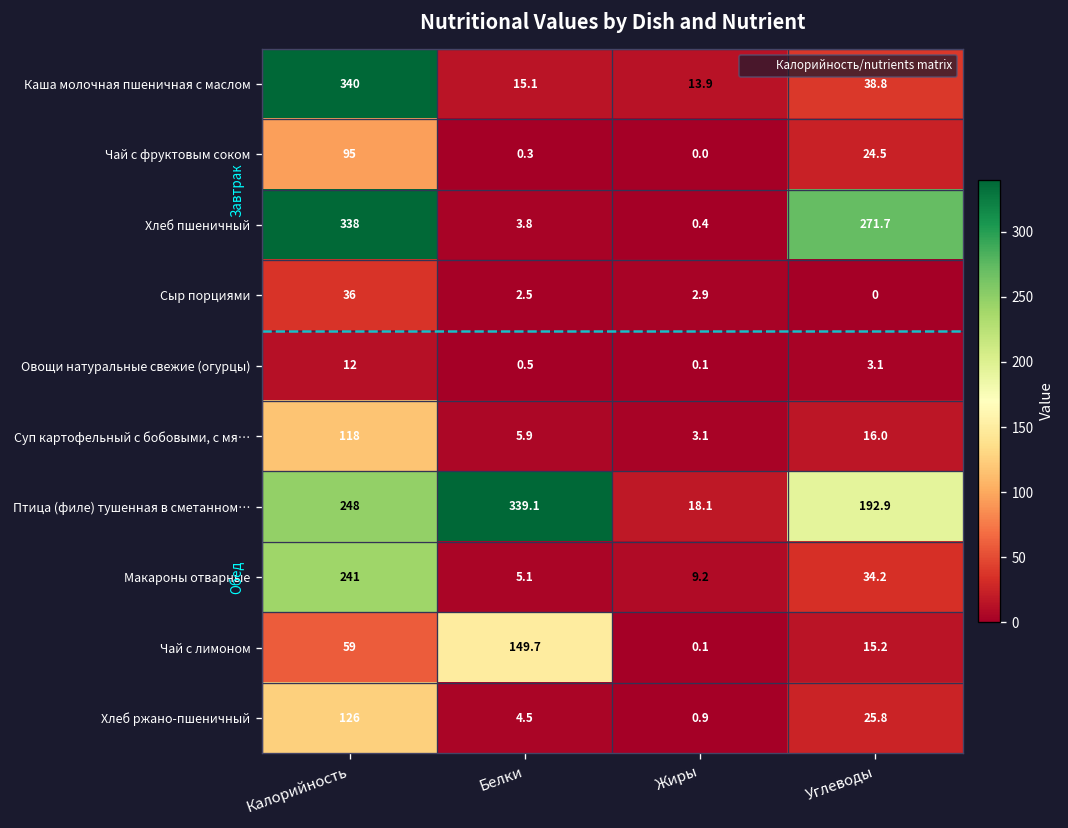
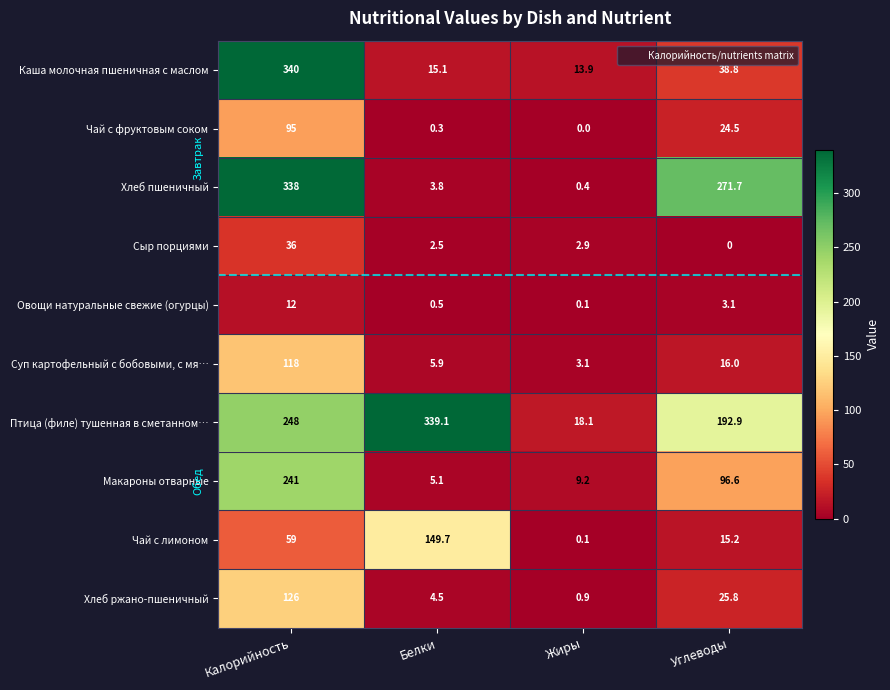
Макароны отварные, Углеводы: 34.2 -> 96.6
